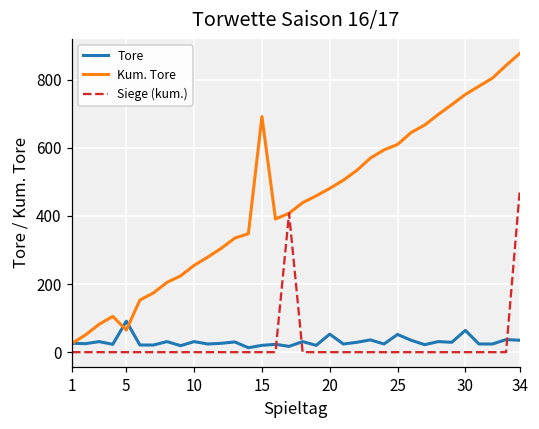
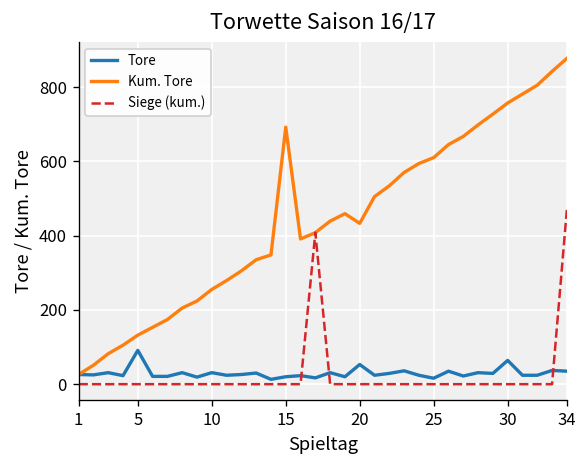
Kum. Tore, 5: 70 -> 130
Kum. Tore, 20: 480 -> 430
Tore, 25: 50 -> 20
